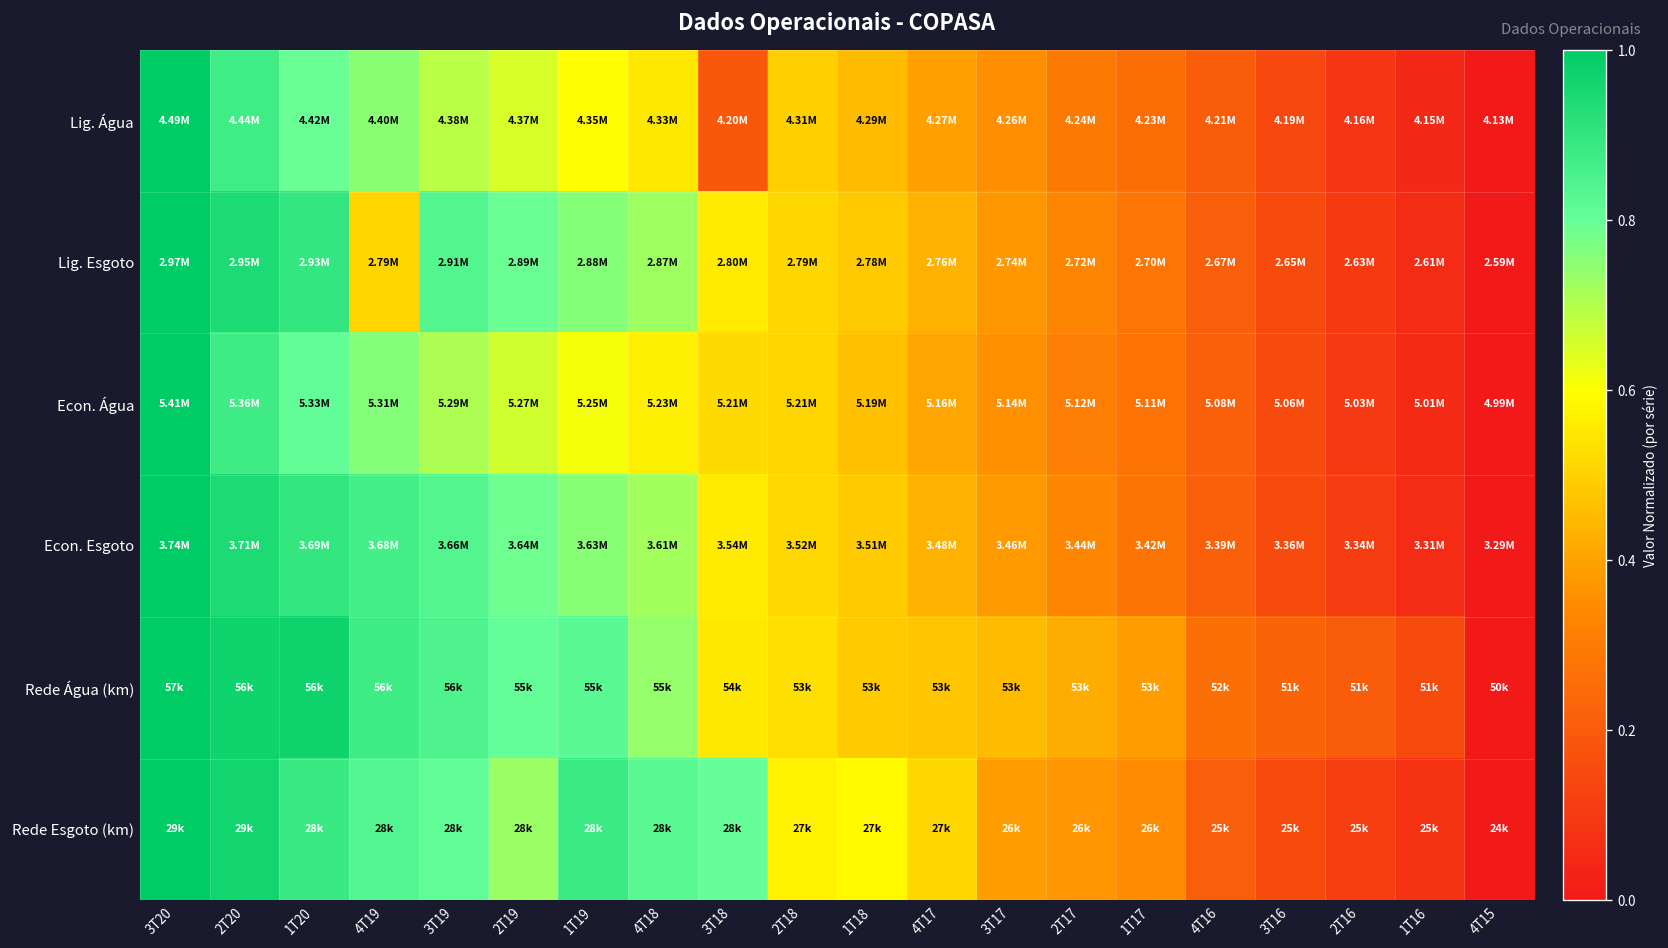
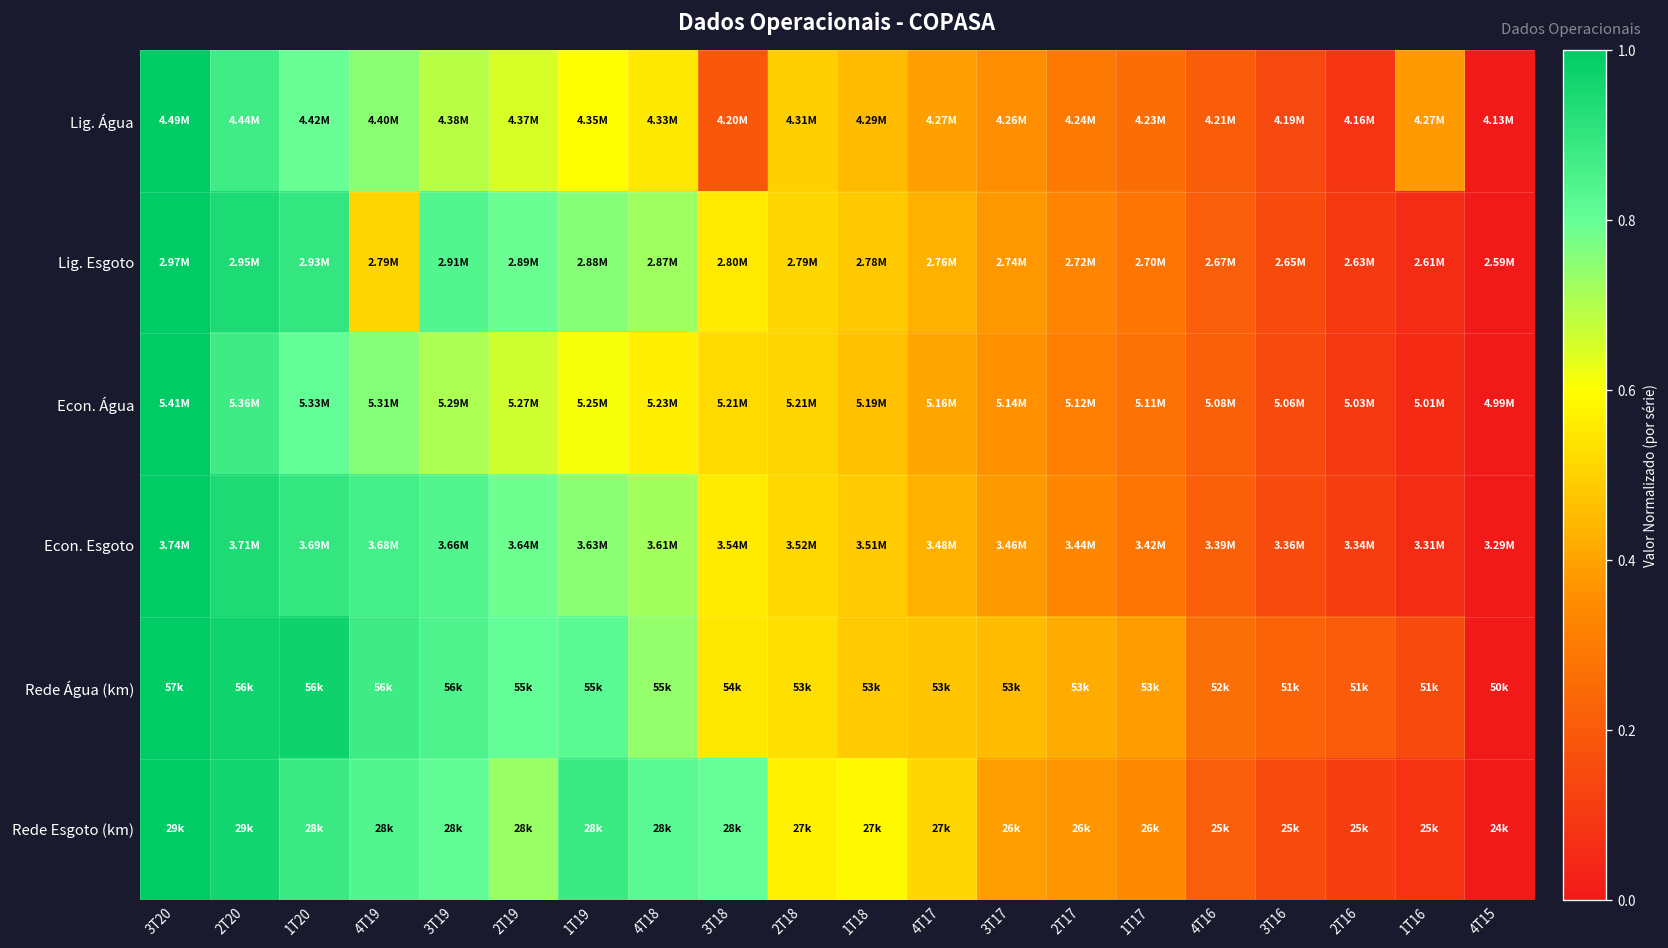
Lig. Água, 1T16: 4.15M -> 4.27M
